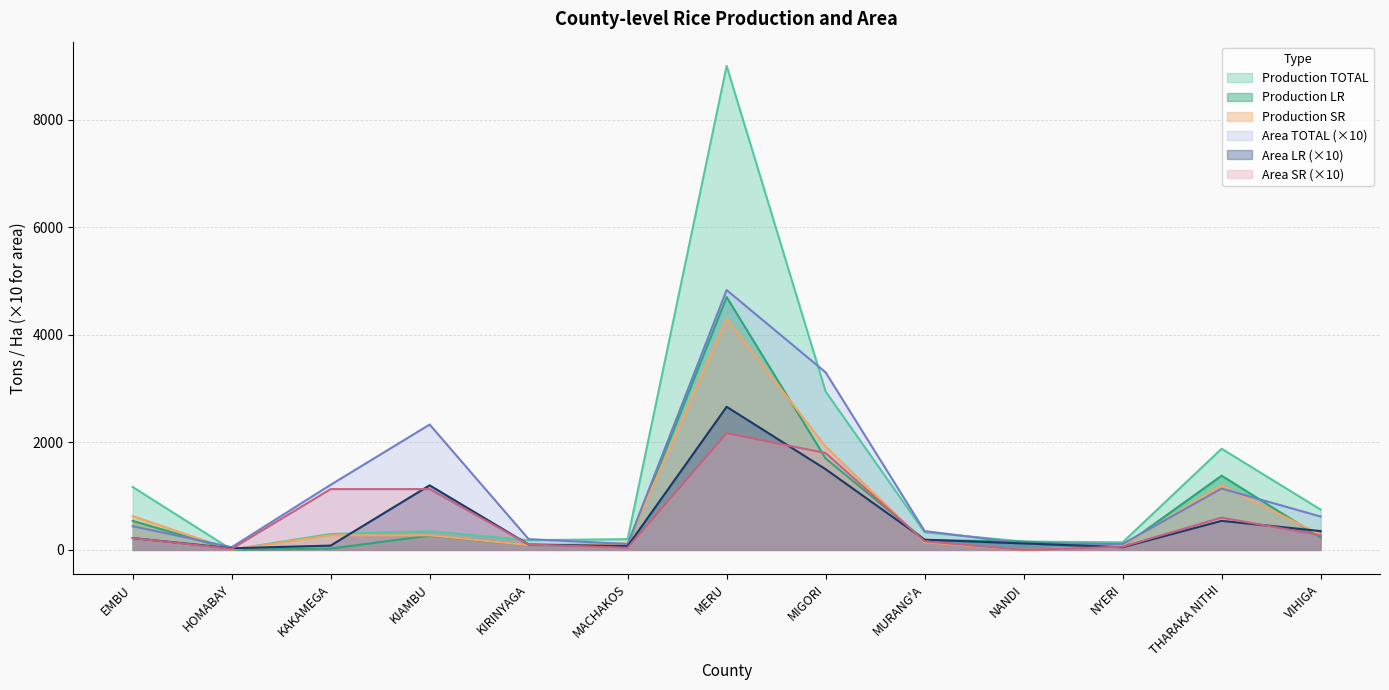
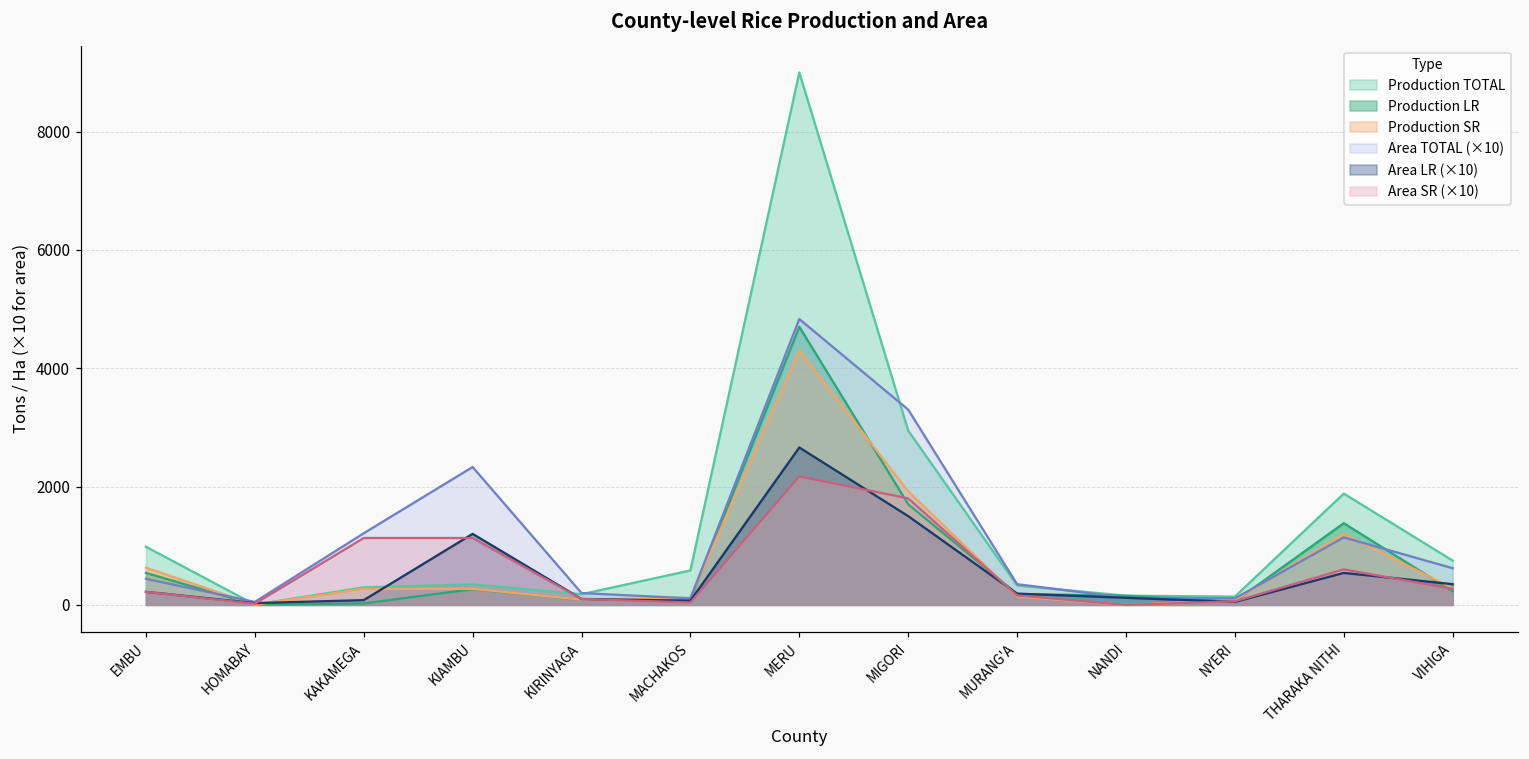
Production TOTAL, EMBU: 1200 -> 1000
Production TOTAL, MACHAKOS: 200 -> 600
